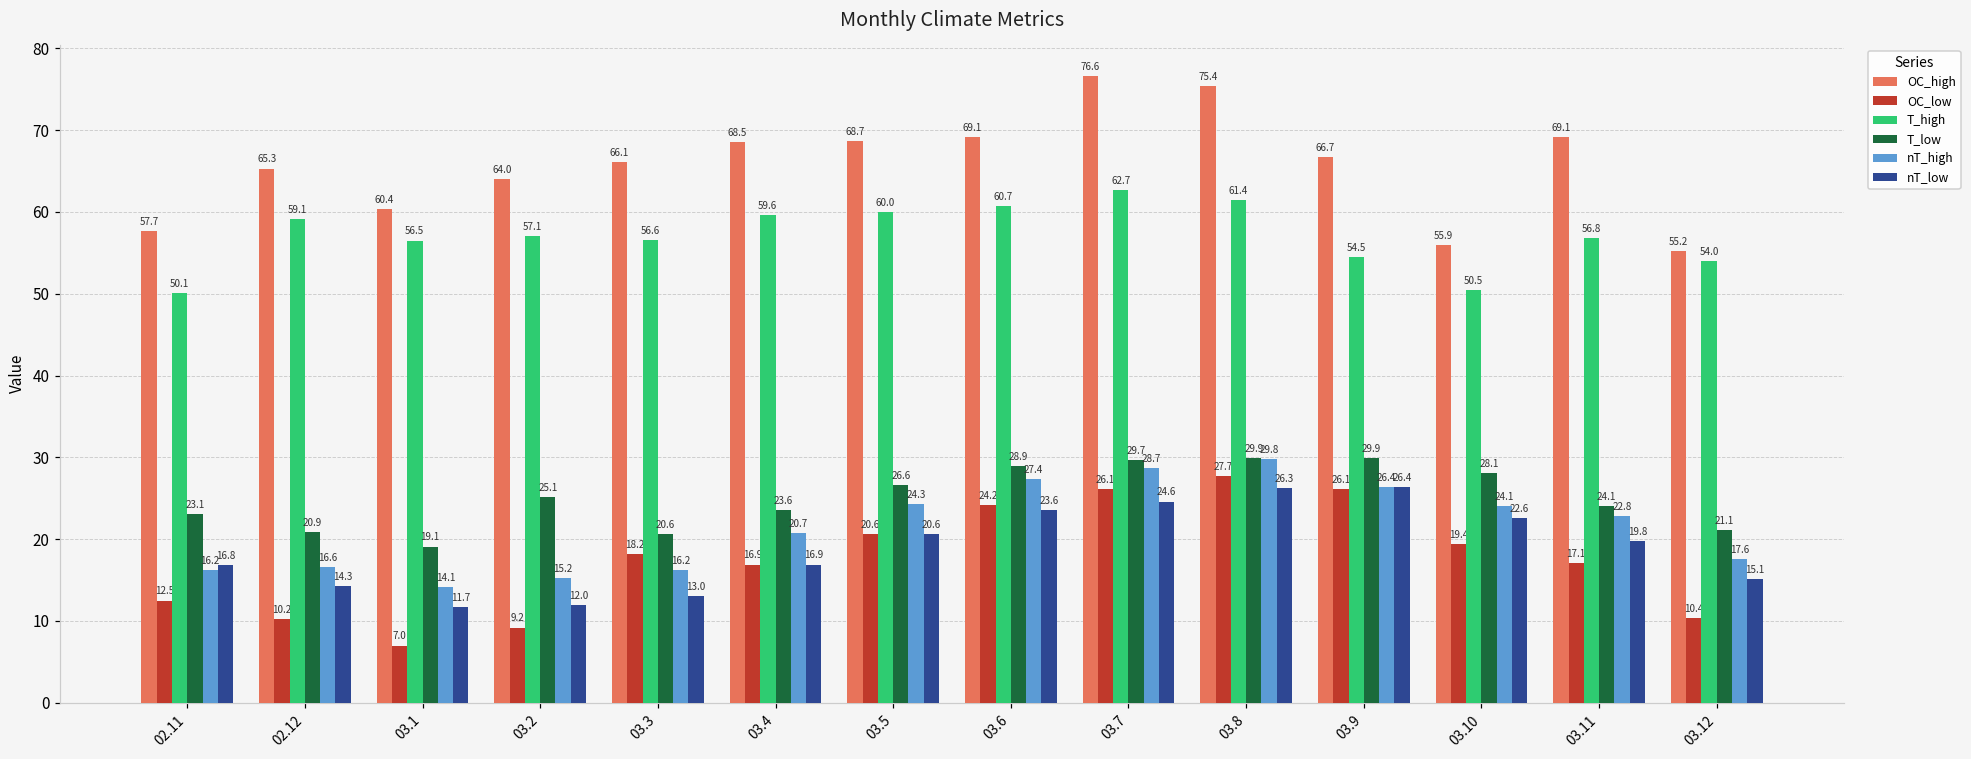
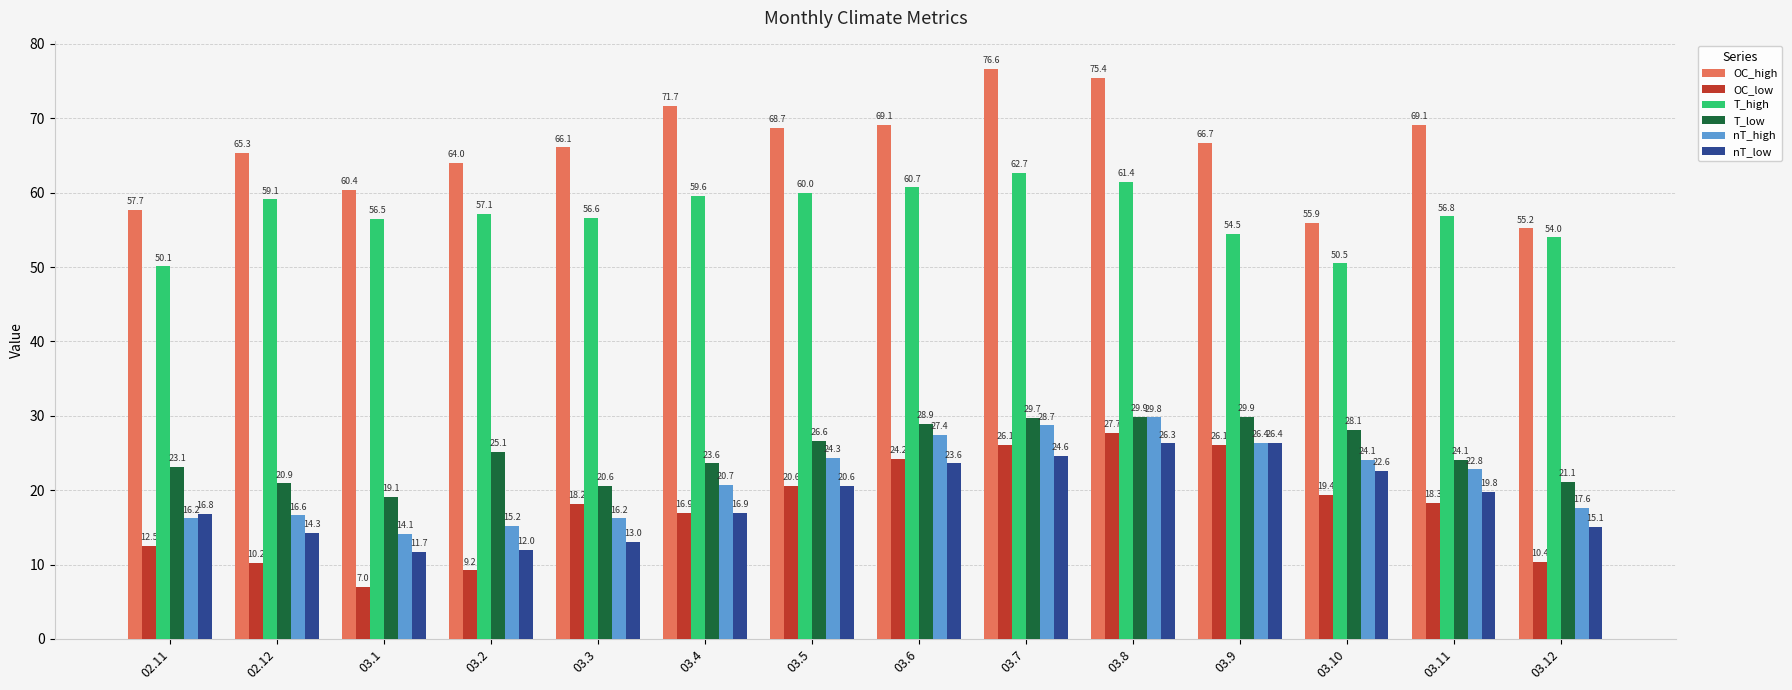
OC_high, 03.4: 68.5 -> 71.7
OC_low, 03.11: 17.1 -> 18.3
